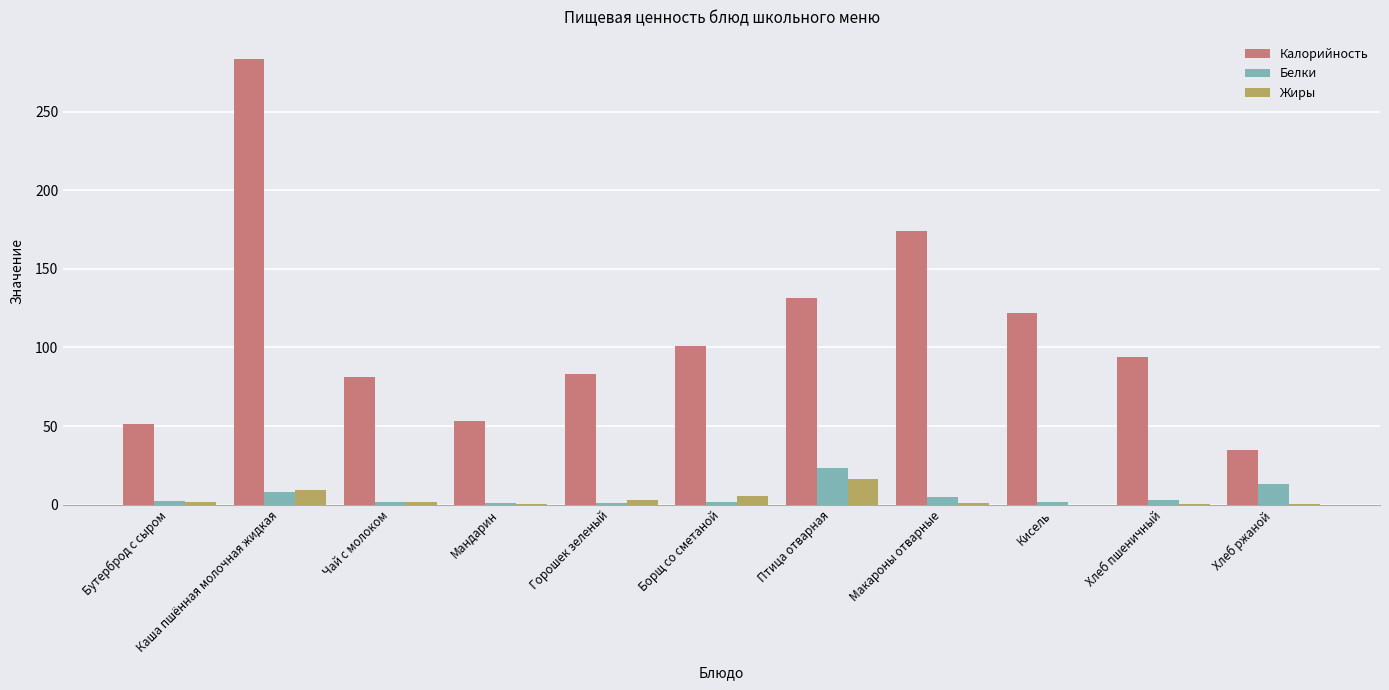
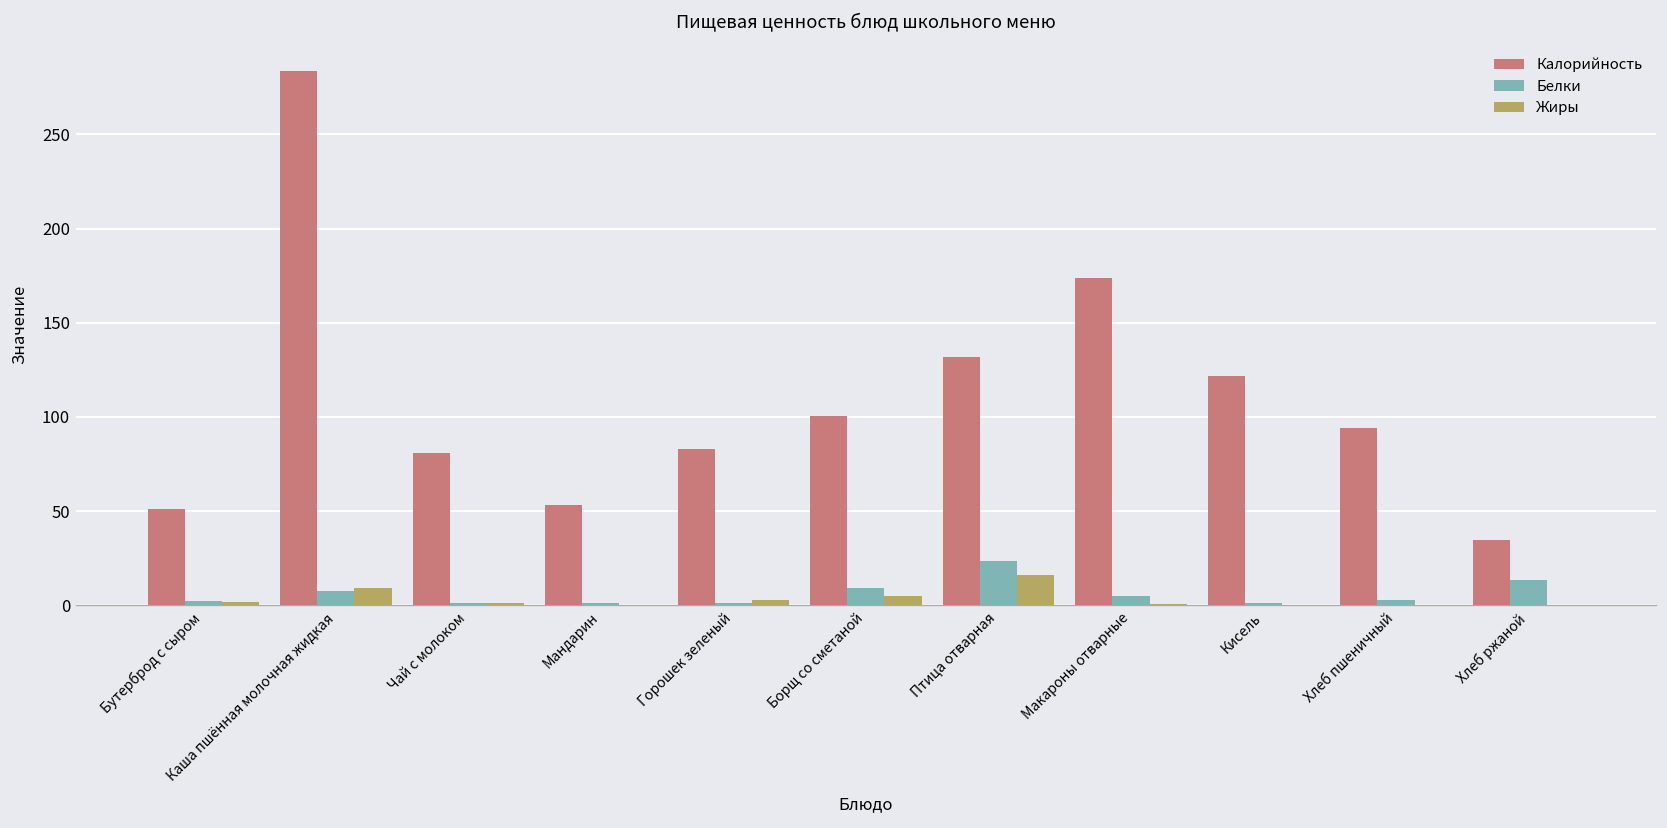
Белки, Борщ со сметаной: 2 -> 9
